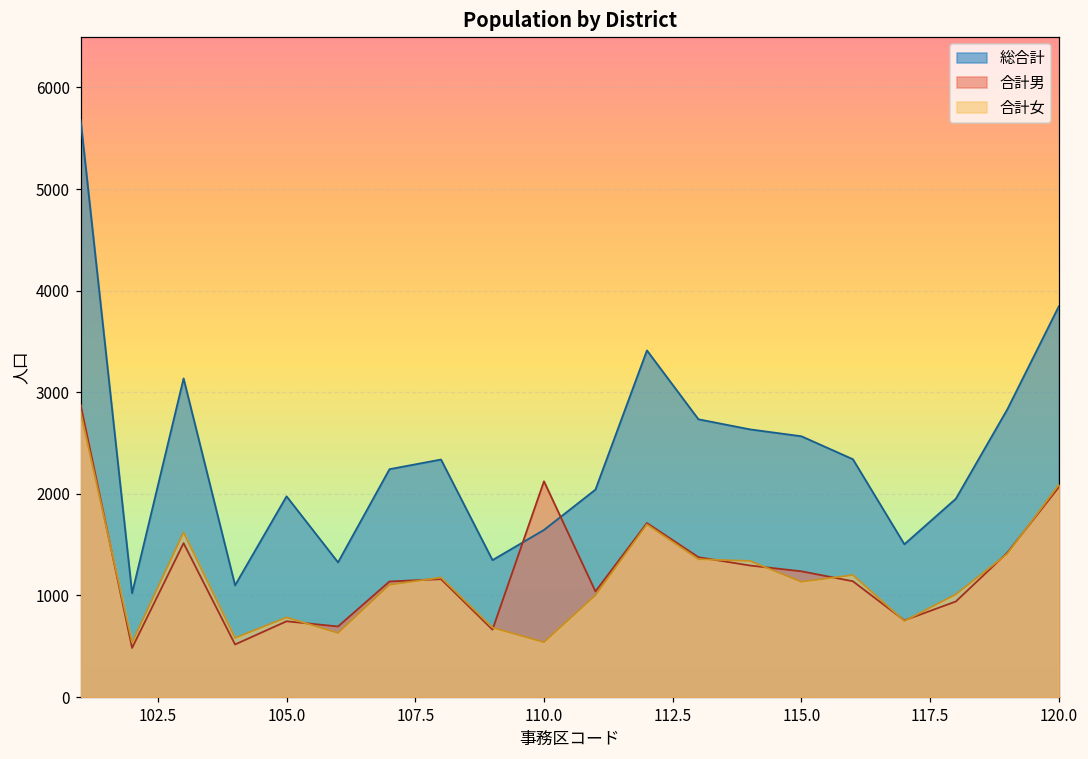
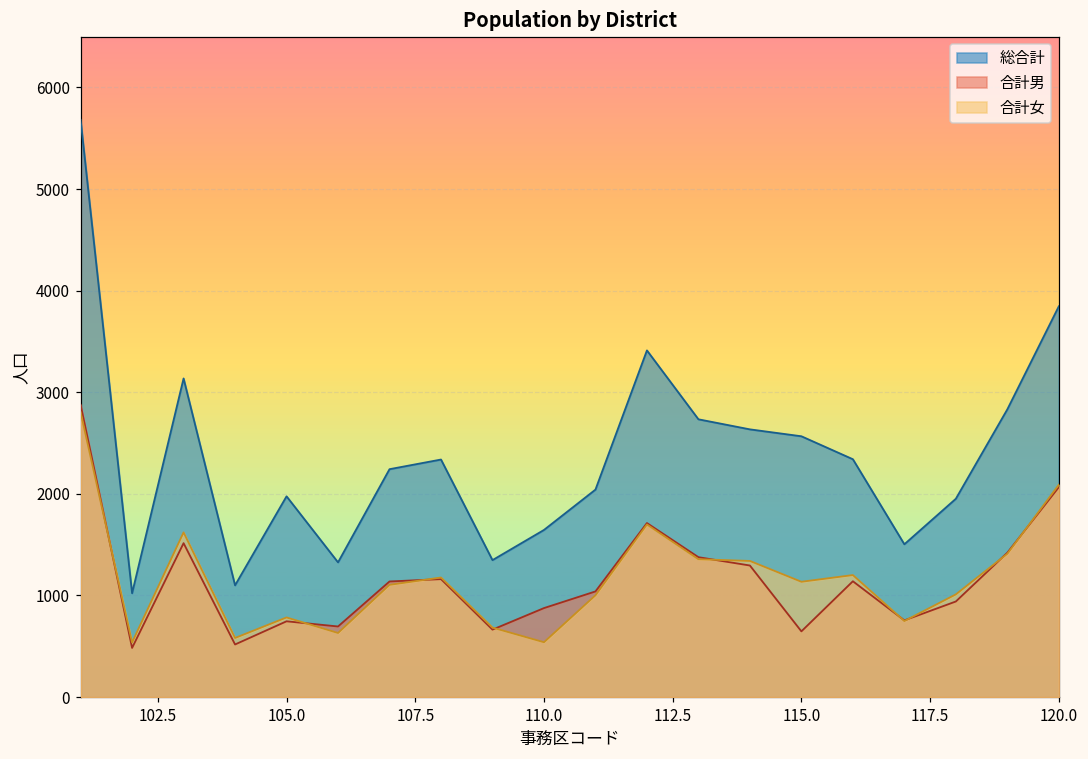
合計男, 110.0: 2100 -> 900
合計男, 115.0: 1200 -> 600
